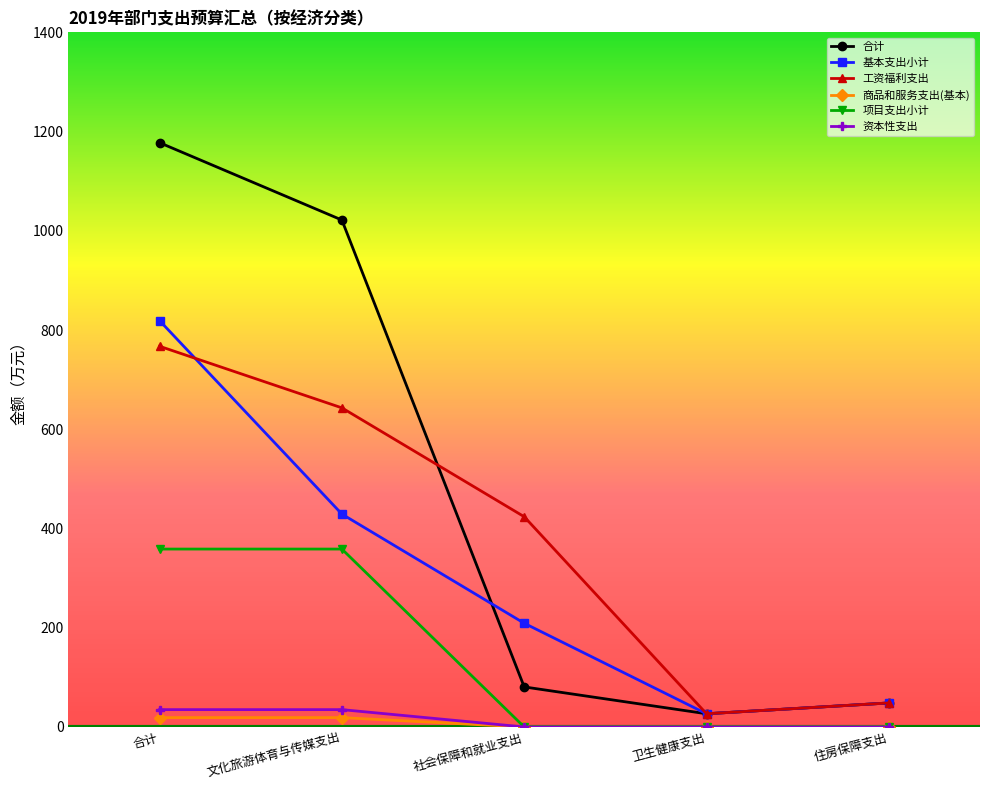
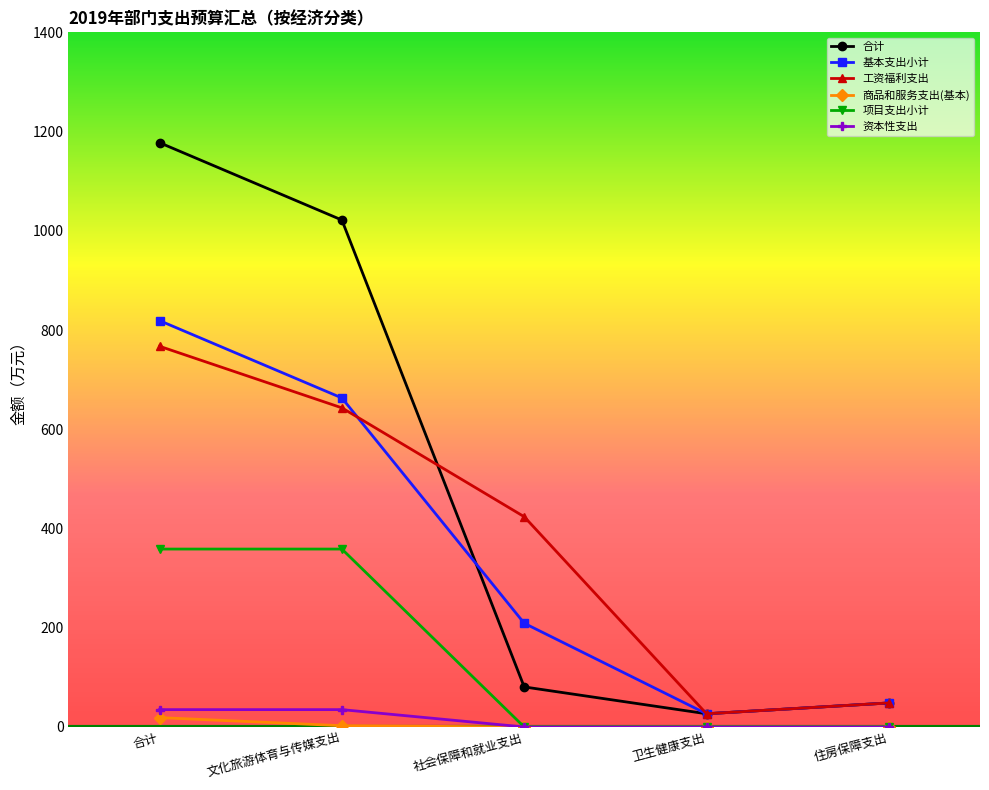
基本支出小计, 文化旅游体育与传媒支出: 430 -> 660
商品和服务支出(基本), 文化旅游体育与传媒支出: 20 -> 0
